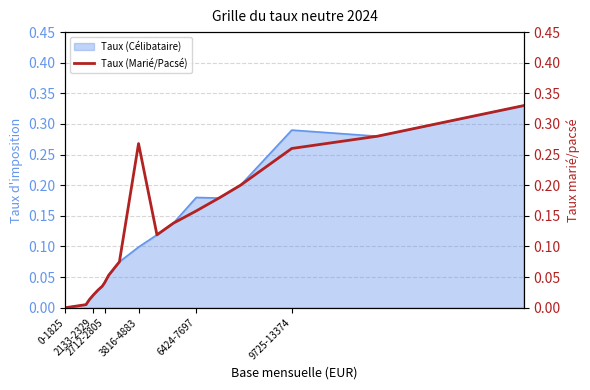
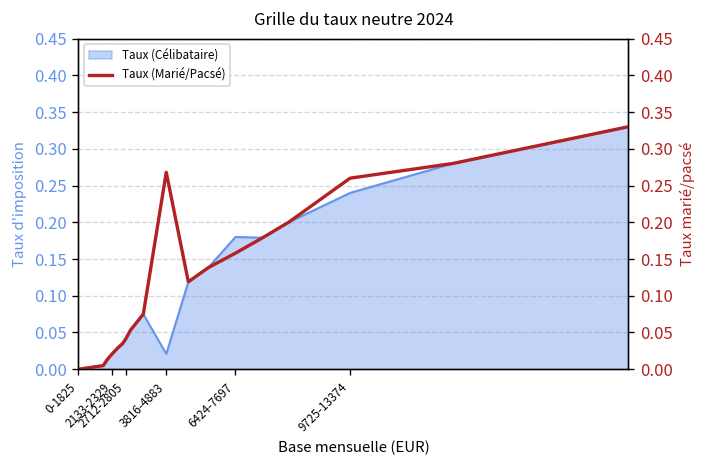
Taux (Célibataire), 3816-4883: 0.10 -> 0.02
Taux (Célibataire), 9725-13374: 0.29 -> 0.24
